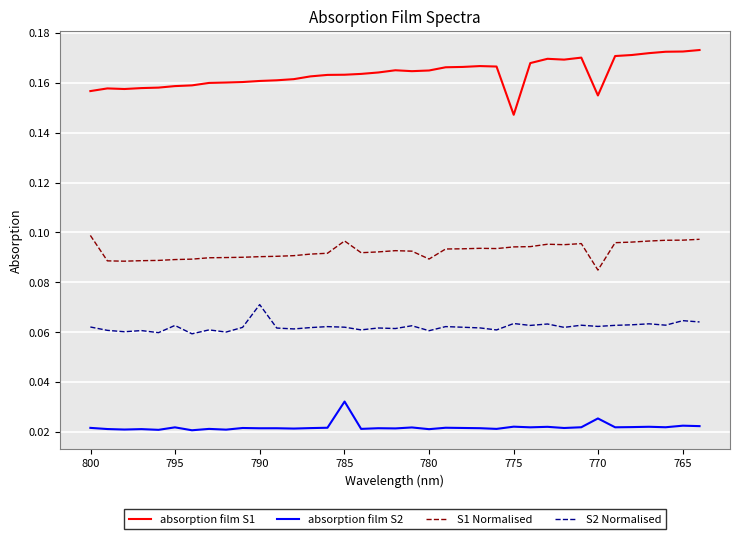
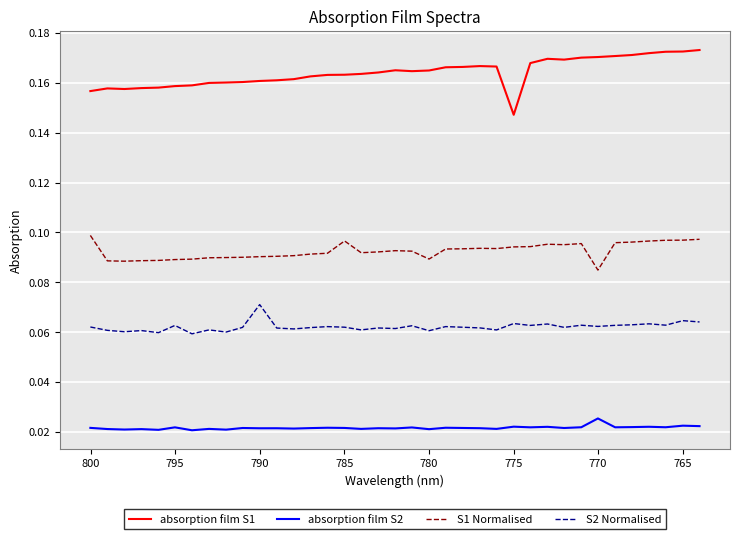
absorption film S2, 785: 0.032 -> 0.022
absorption film S1, 770: 0.155 -> 0.170
